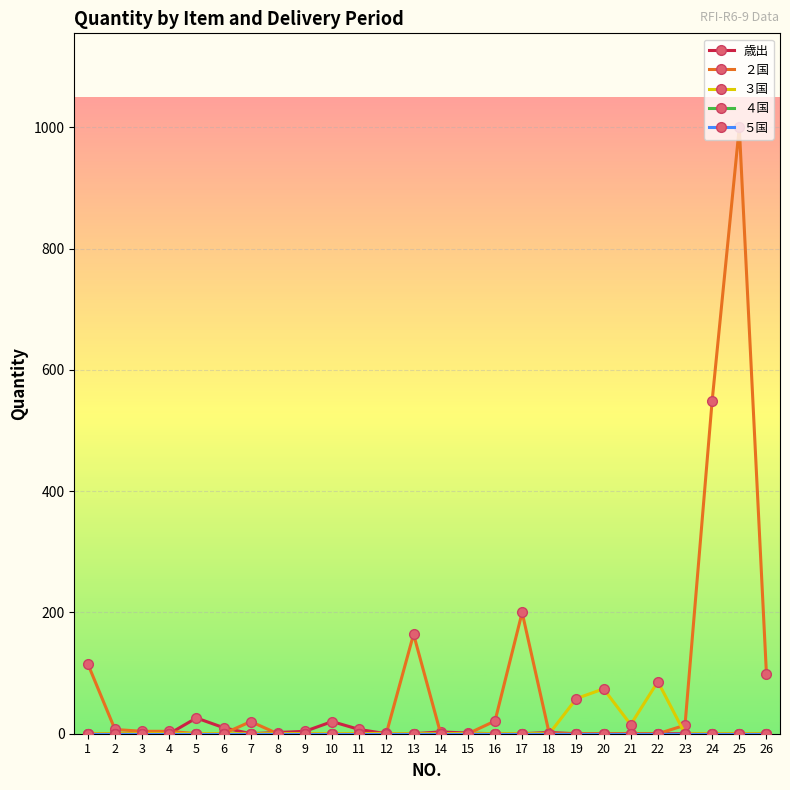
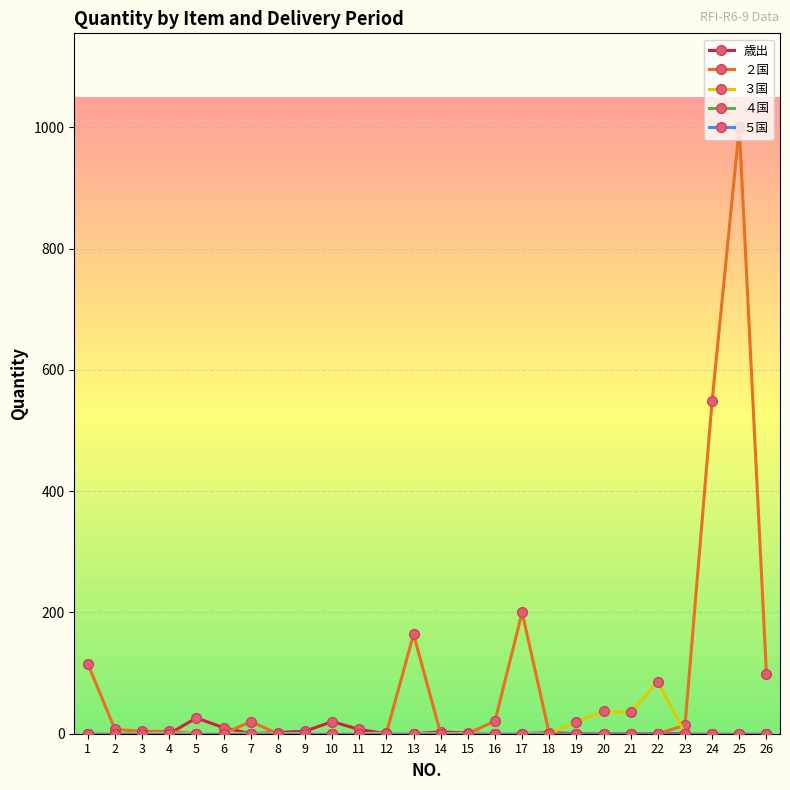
３国, 19: 60 -> 20
３国, 20: 70 -> 40
３国, 21: 20 -> 40
